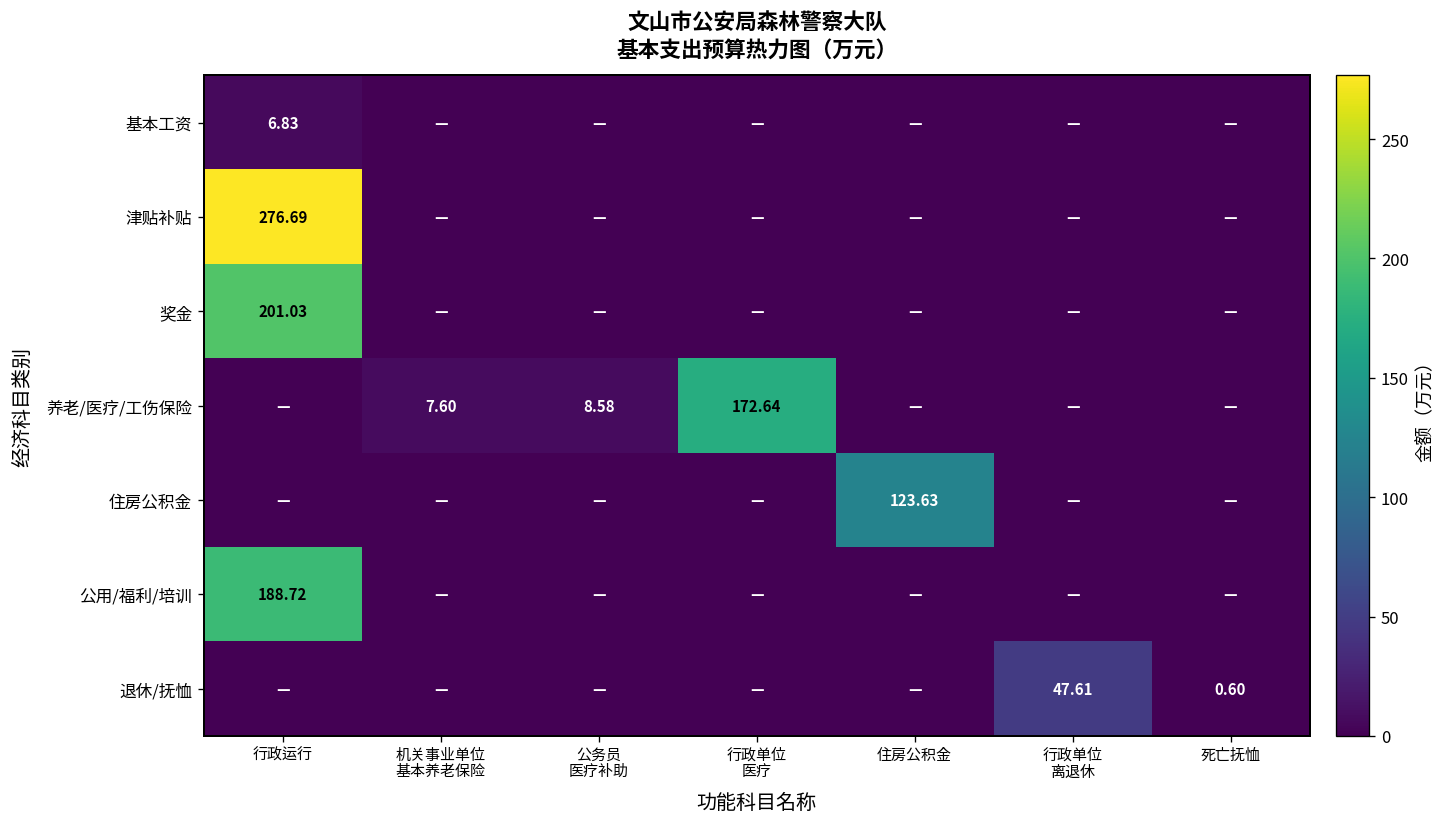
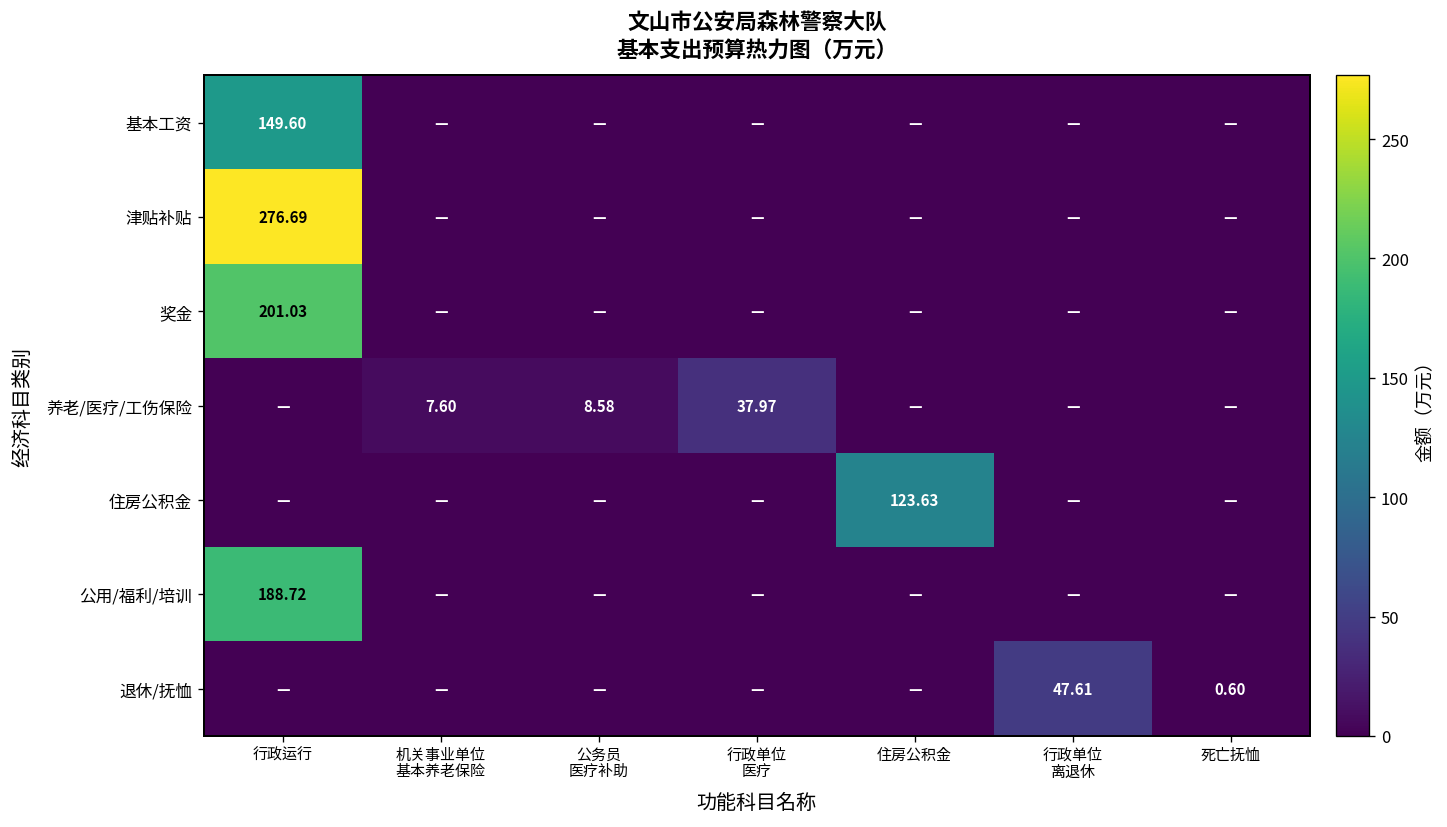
基本工资, 行政运行: 6.83 -> 149.60
养老/医疗/工伤保险, 行政单位 医疗: 172.64 -> 37.97
